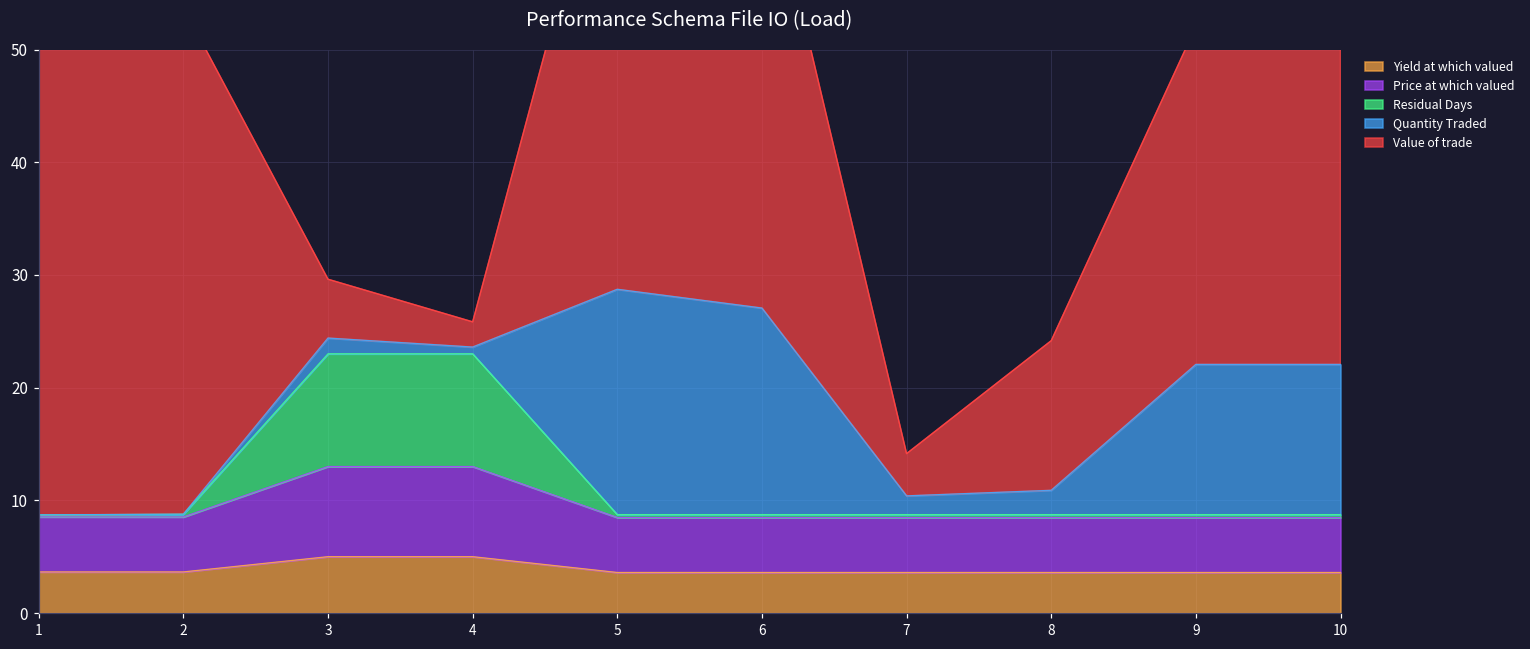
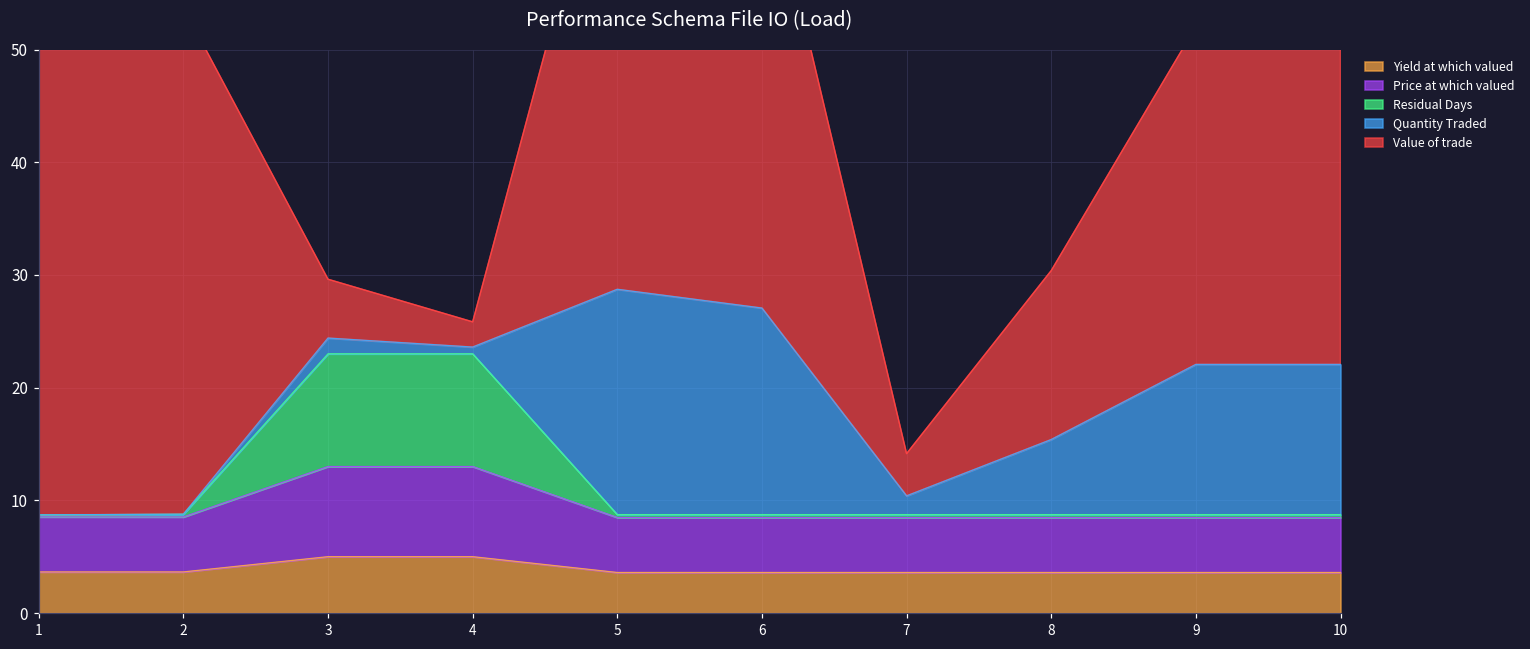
Quantity Traded, 8: 2.2 -> 6.7
Value of trade, 8: 13.3 -> 15.0
